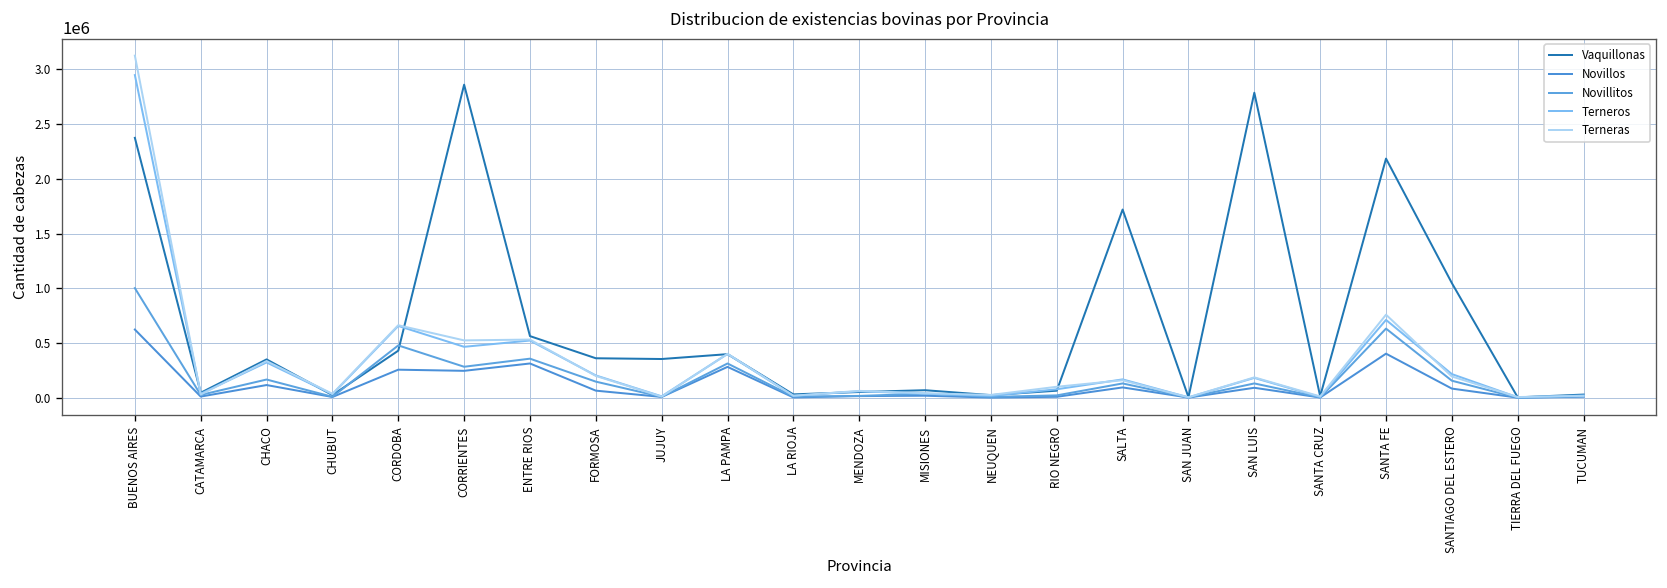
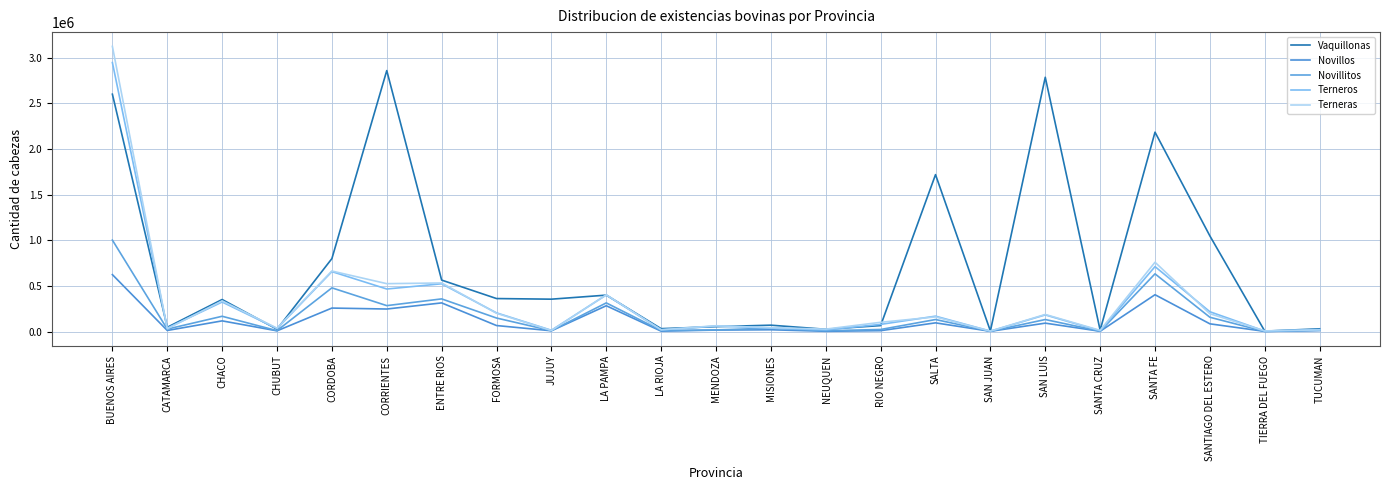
Vaquillonas, BUENOS AIRES: 2400000 -> 2600000
Vaquillonas, CORDOBA: 400000 -> 800000
